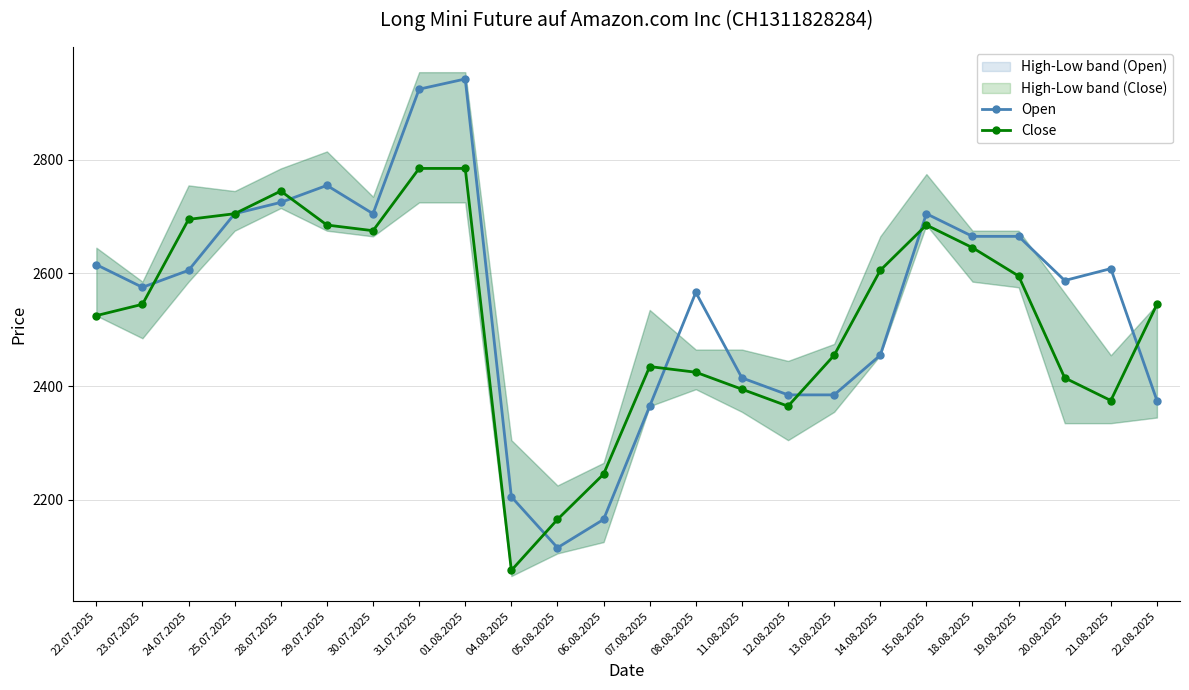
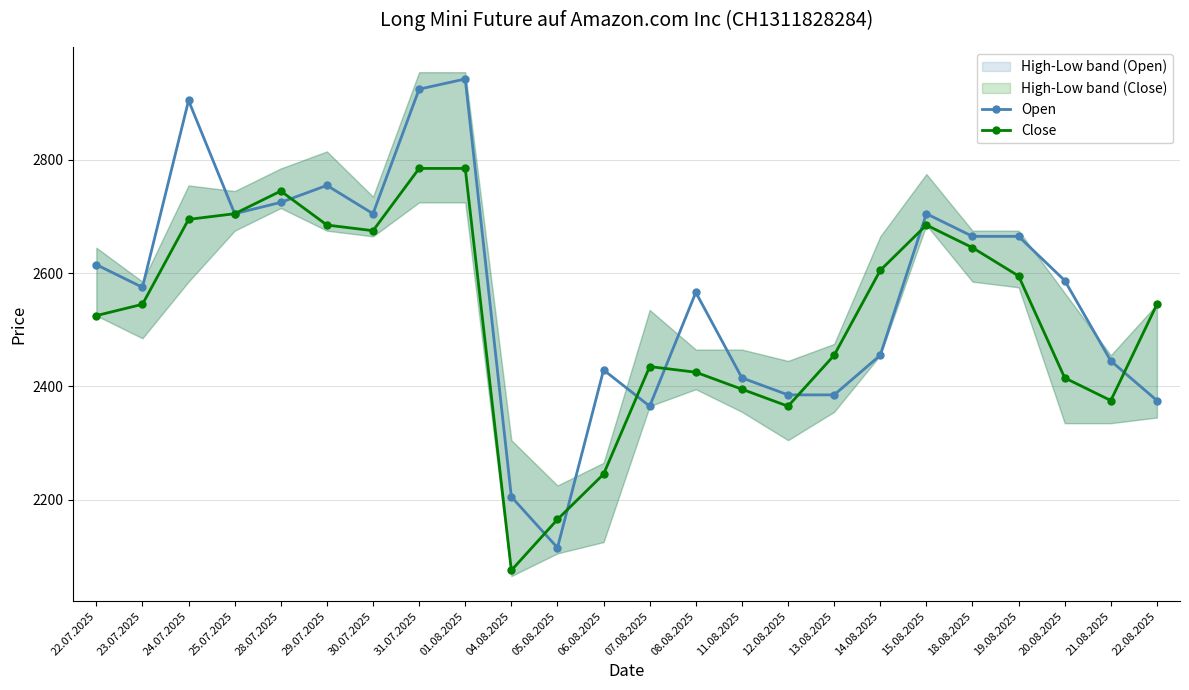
Open, 24.07.2025: 2610 -> 2910
Open, 06.08.2025: 2170 -> 2430
Open, 21.08.2025: 2610 -> 2450
